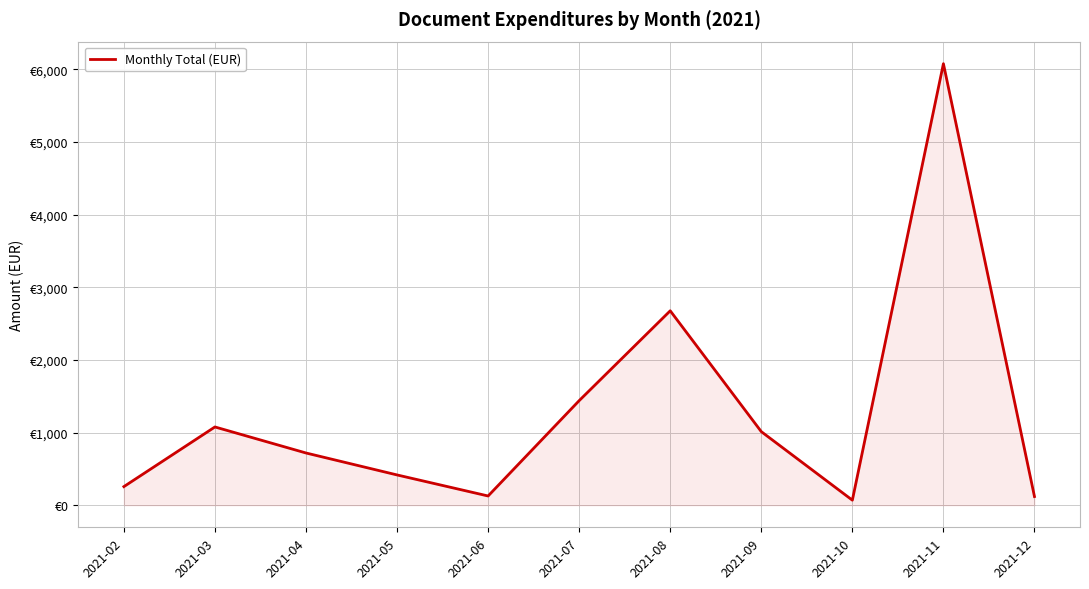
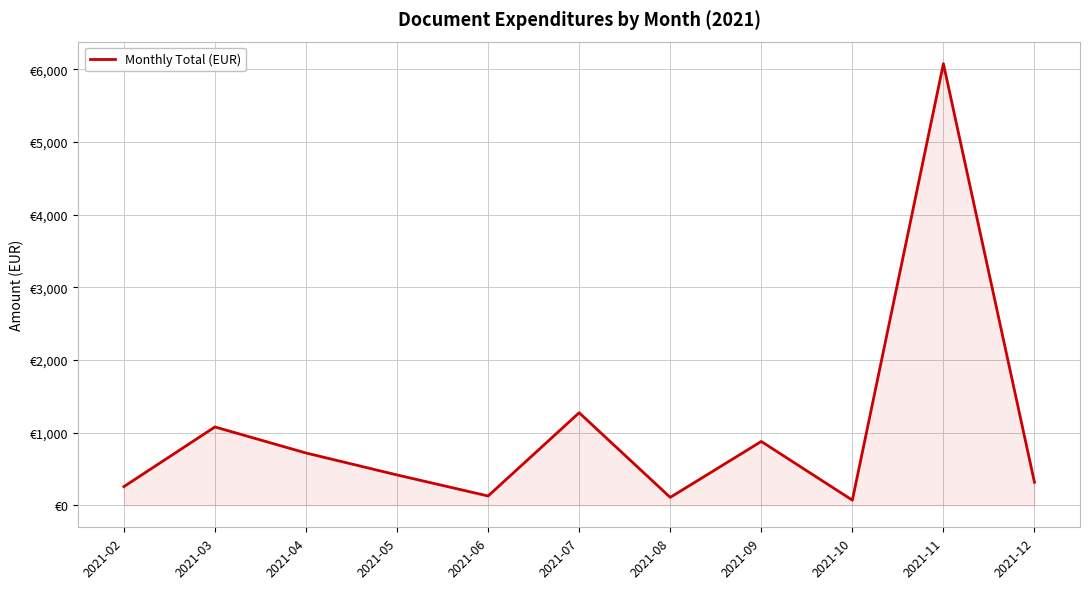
2021-07: €1,400 -> €1,300
2021-08: €2,700 -> €100
2021-09: €1,000 -> €900
2021-12: €100 -> €300
